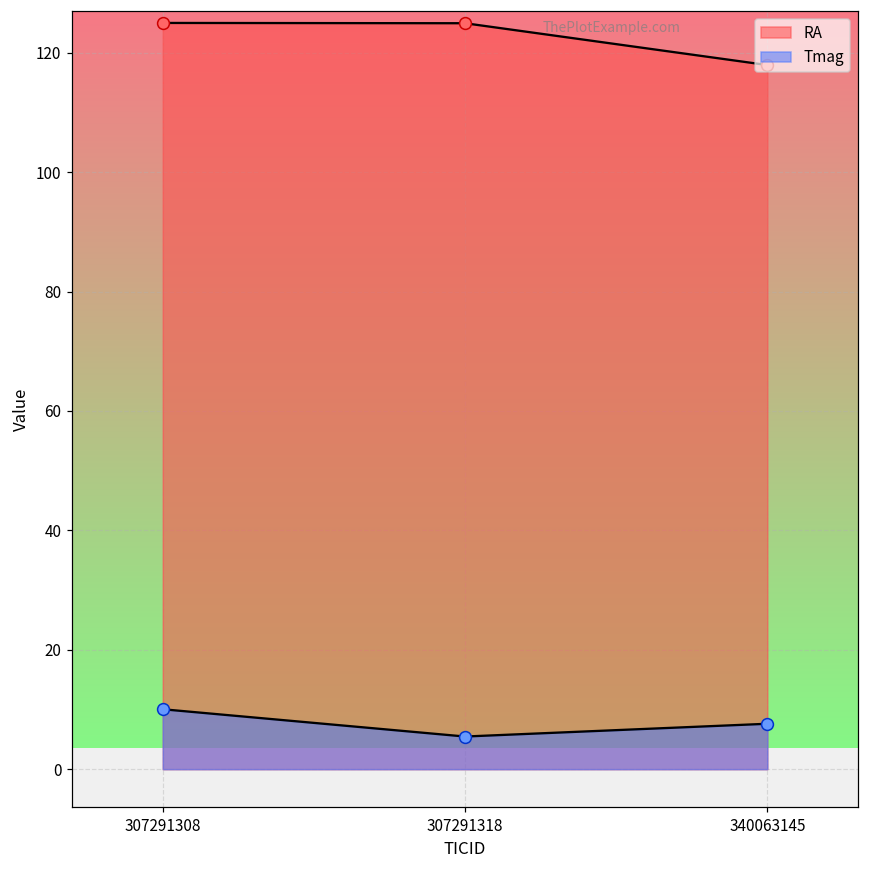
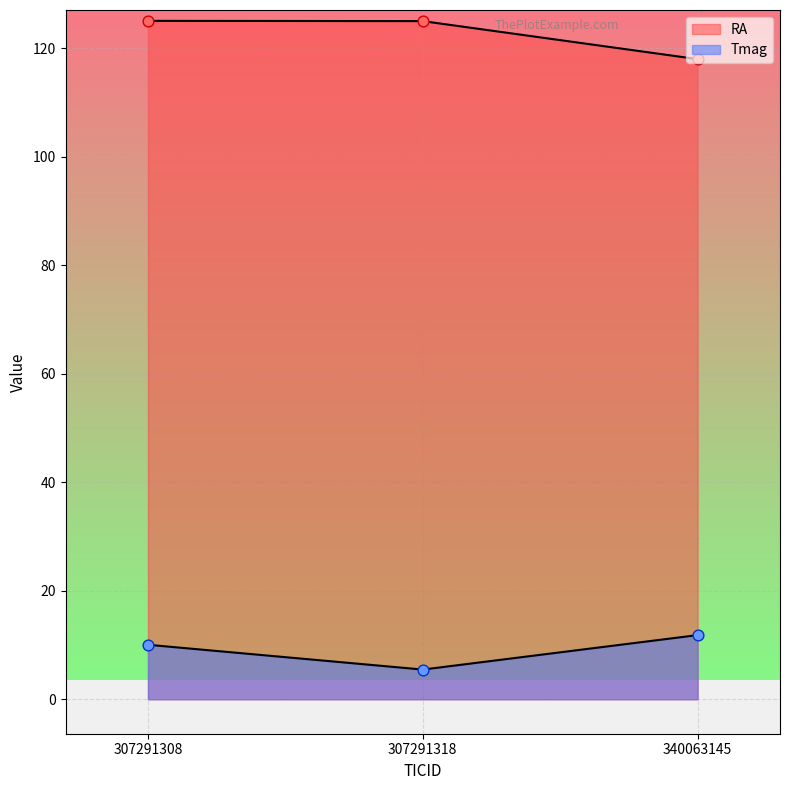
Tmag, 340063145: 8 -> 12
